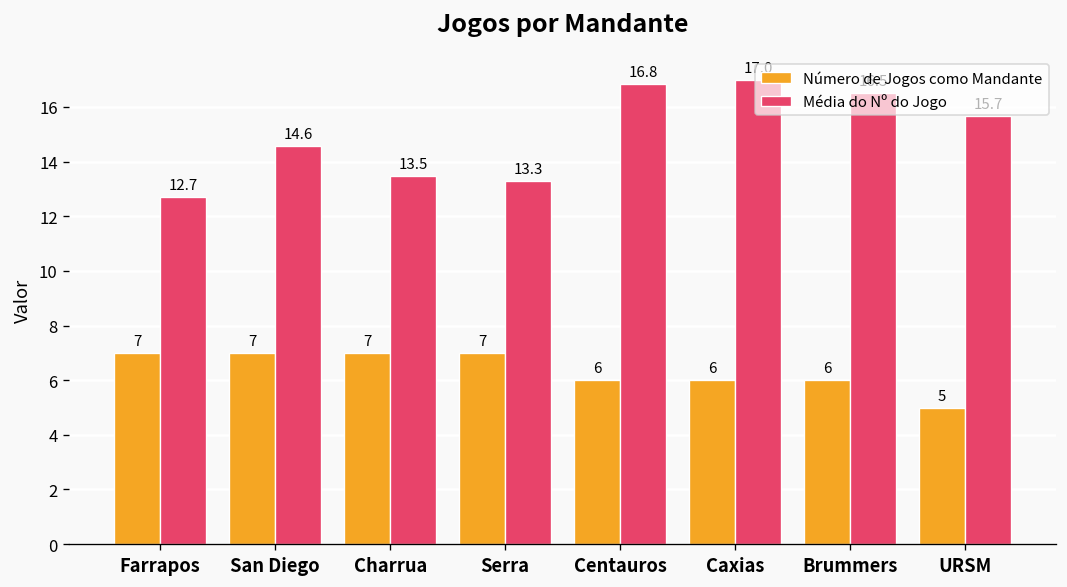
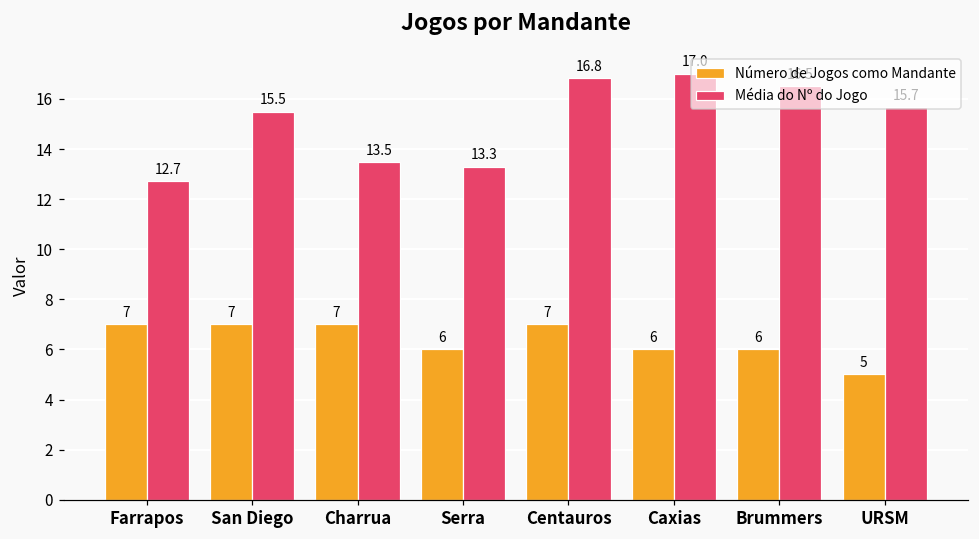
Média do Nº do Jogo, San Diego: 14.6 -> 15.5
Número de Jogos como Mandante, Serra: 7 -> 6
Número de Jogos como Mandante, Centauros: 6 -> 7
